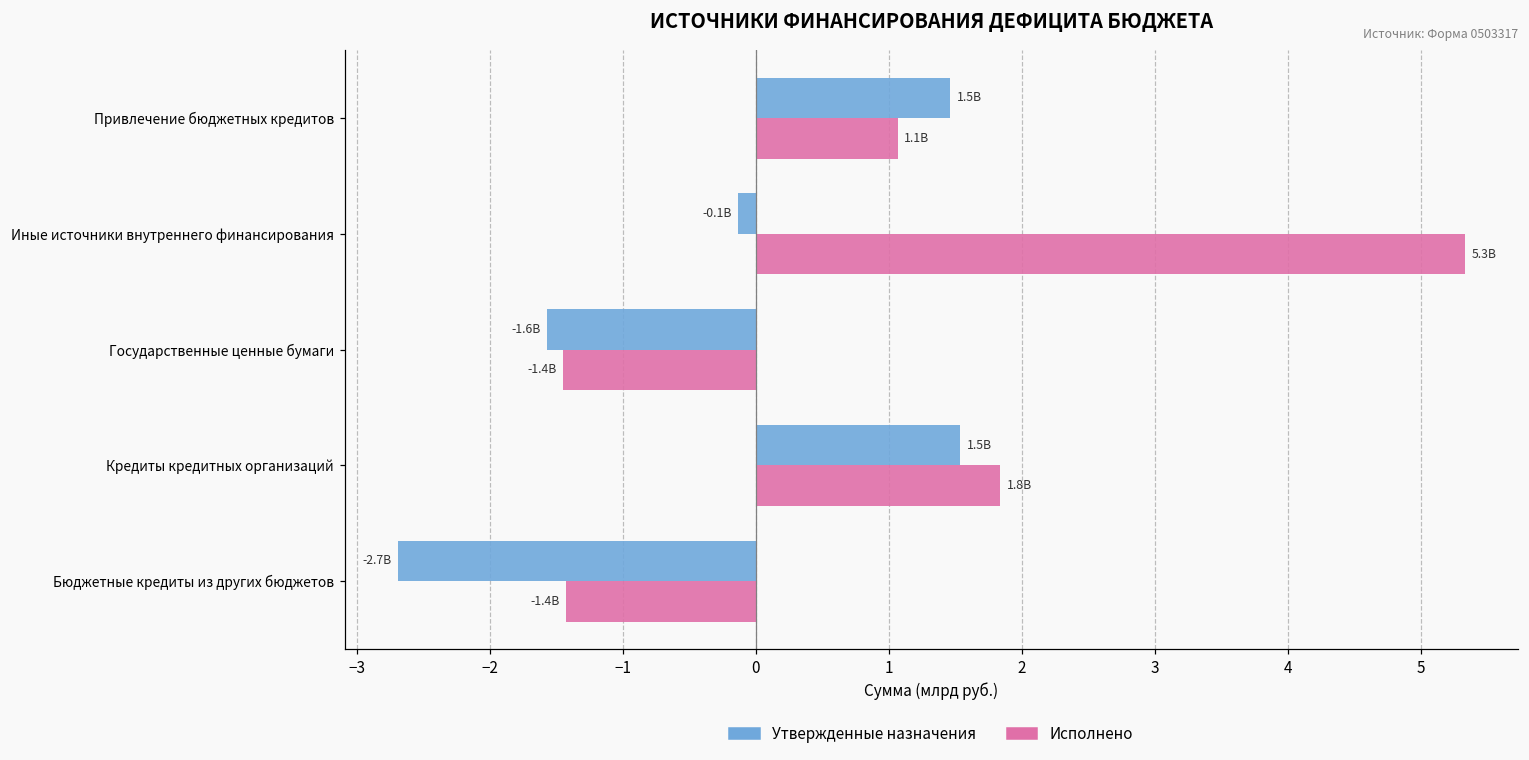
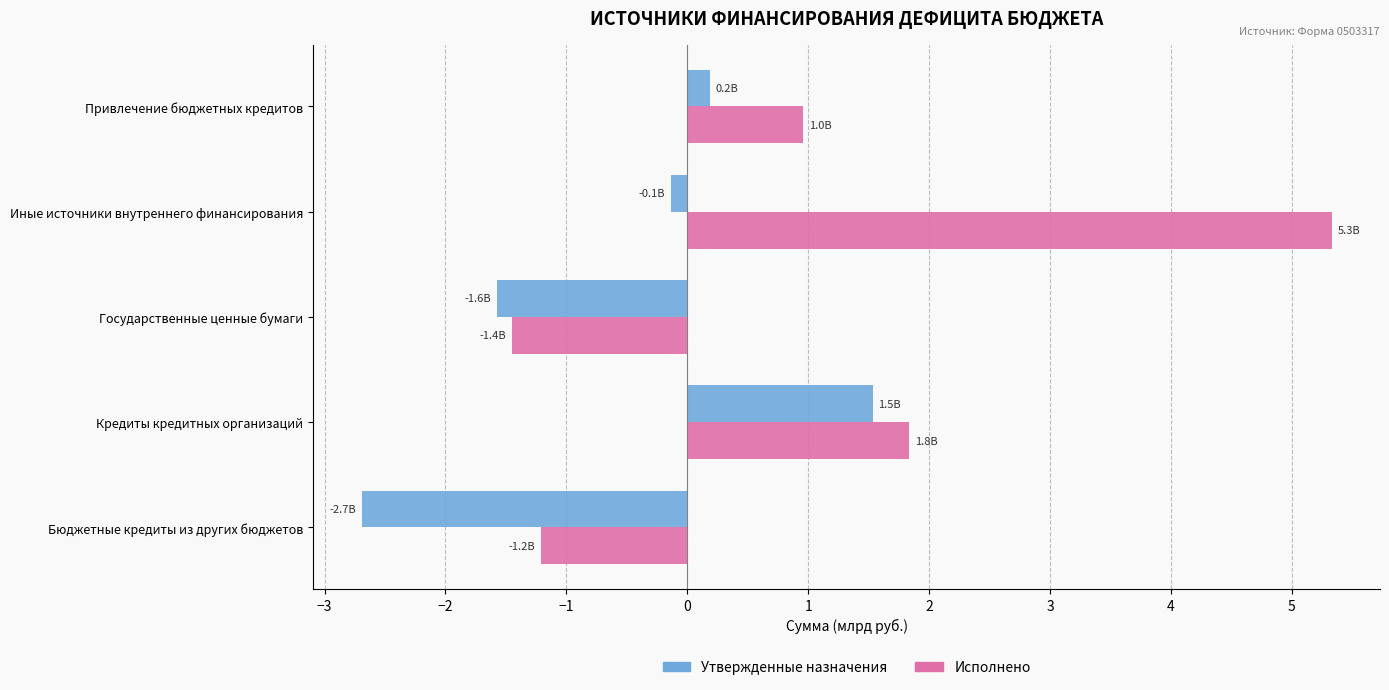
Утвержденные назначения, Привлечение бюджетных кредитов: 1.5B -> 0.2B
Исполнено, Привлечение бюджетных кредитов: 1.1B -> 1.0B
Исполнено, Бюджетные кредиты из других бюджетов: -1.4B -> -1.2B
